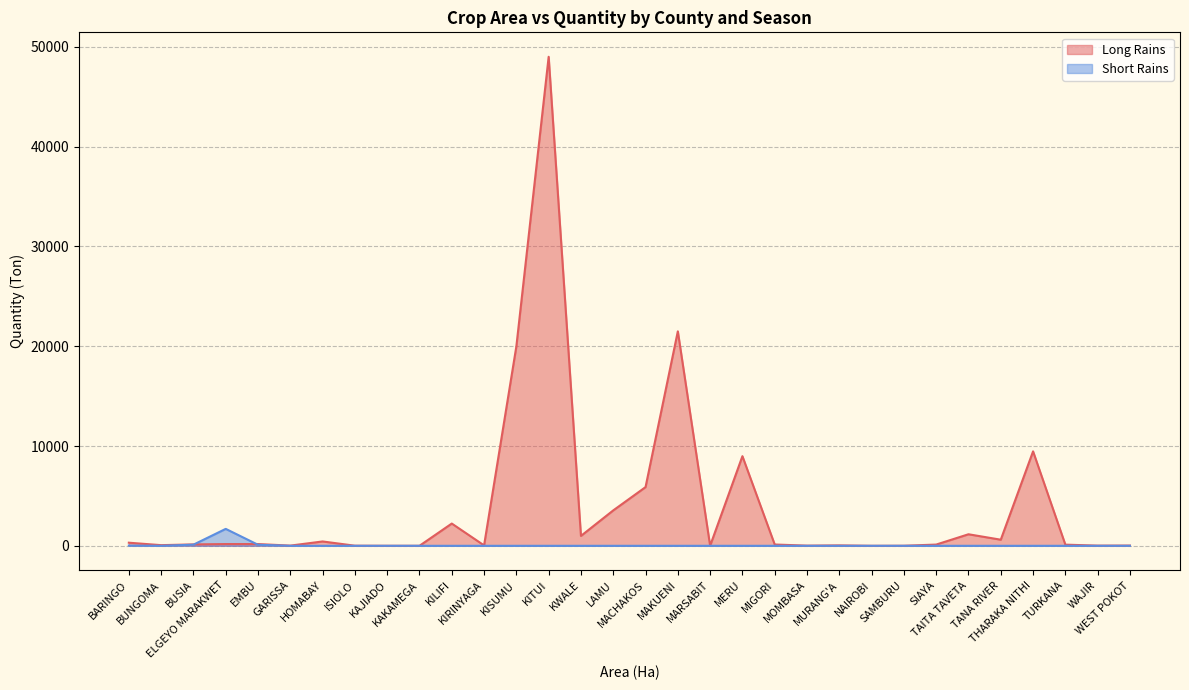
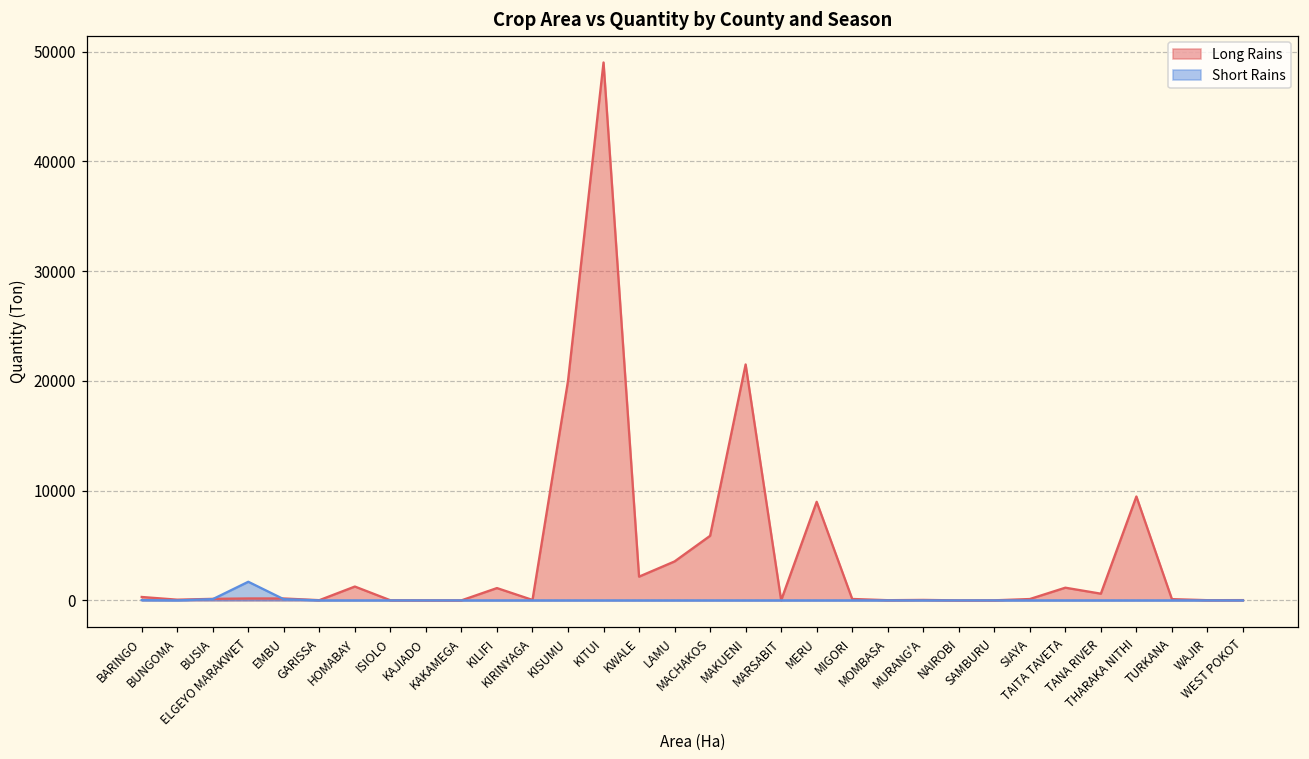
Long Rains, HOMABAY: 0 -> 1000
Long Rains, KILIFI: 2000 -> 1000
Long Rains, KWALE: 1000 -> 2000
